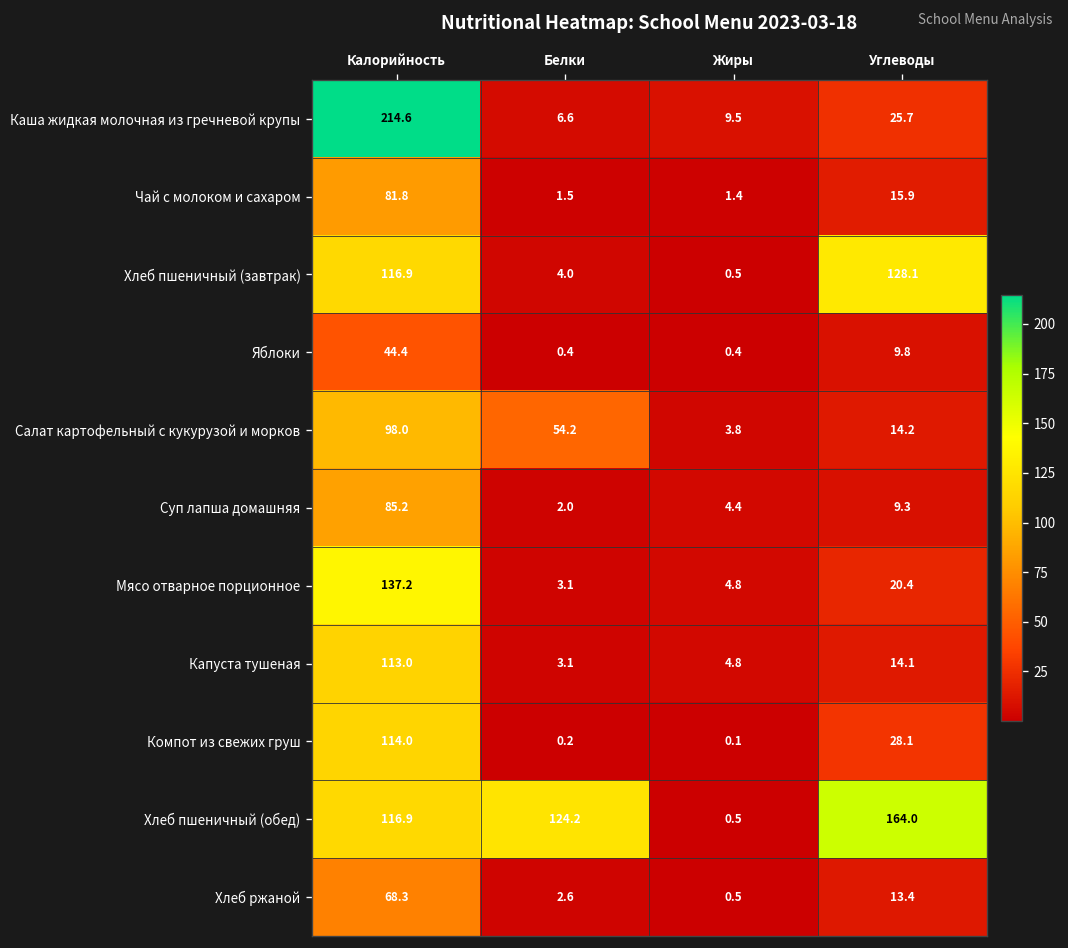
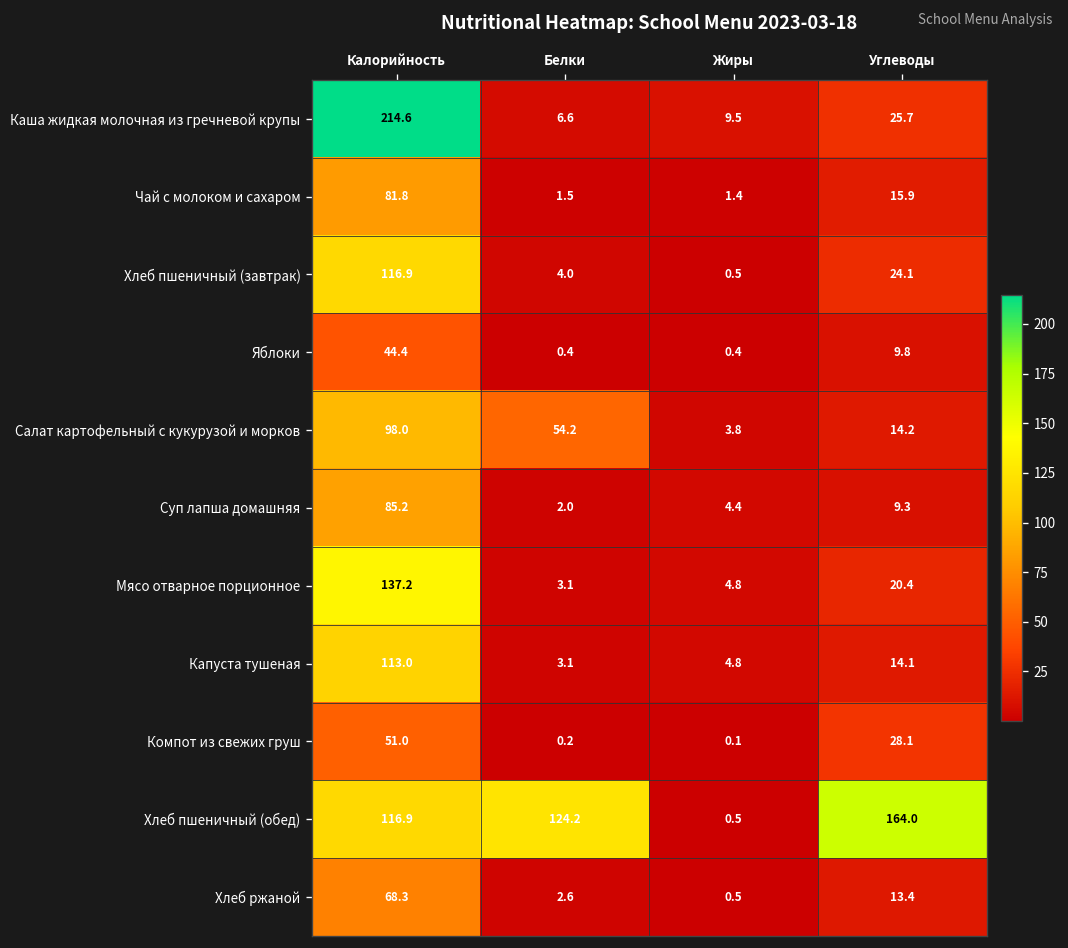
Хлеб пшеничный (завтрак), Углеводы: 128.1 -> 24.1
Компот из свежих груш, Калорийность: 114.0 -> 51.0
